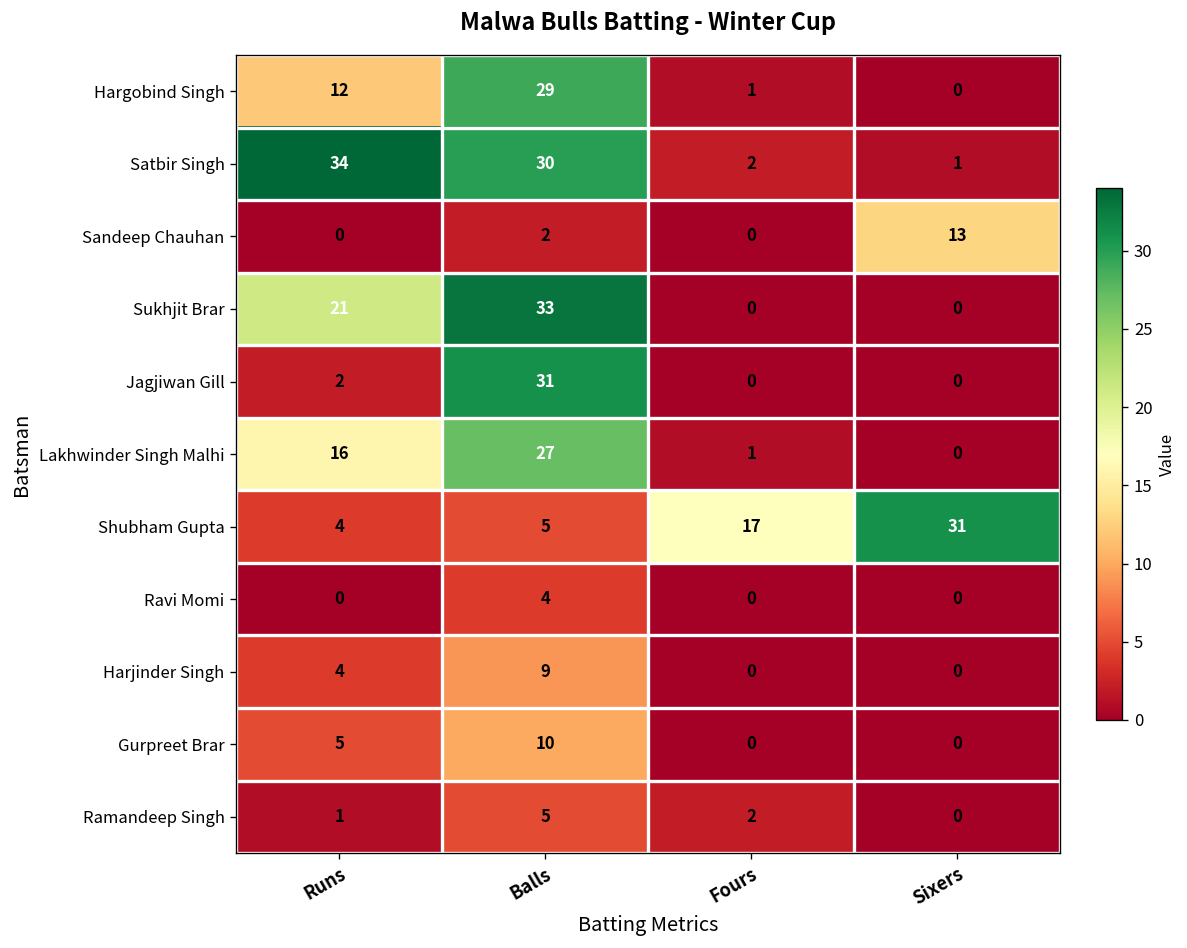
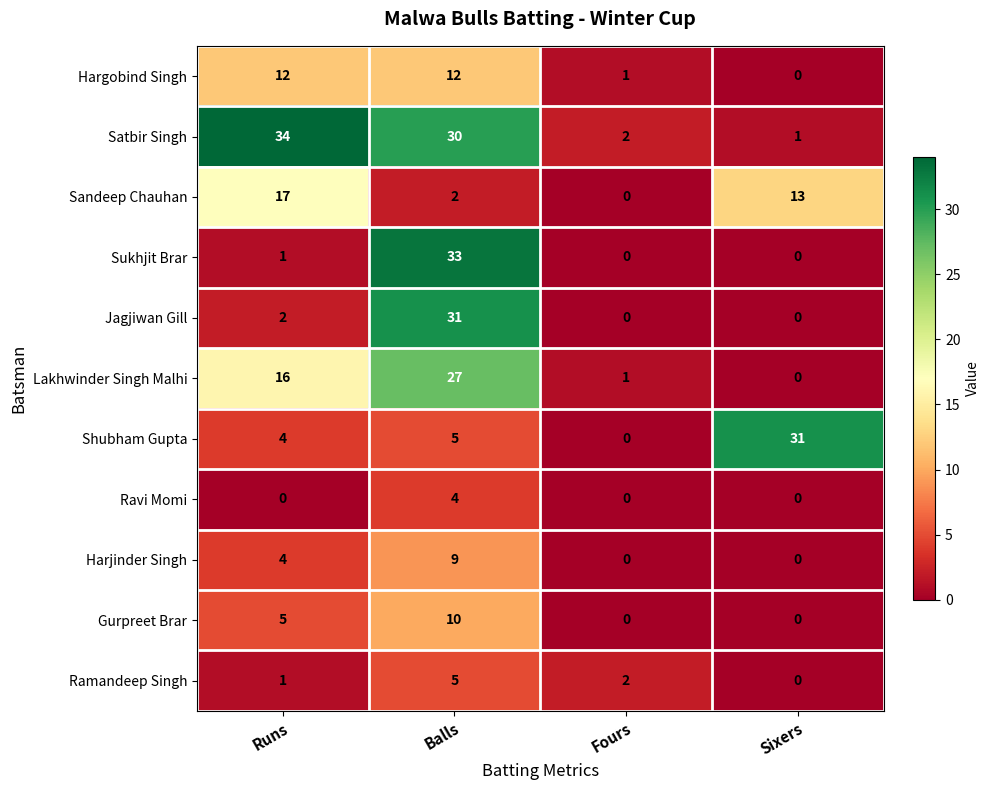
Hargobind Singh, Balls: 29 -> 12
Sandeep Chauhan, Runs: 0 -> 17
Sukhjit Brar, Runs: 21 -> 1
Shubham Gupta, Fours: 17 -> 0
